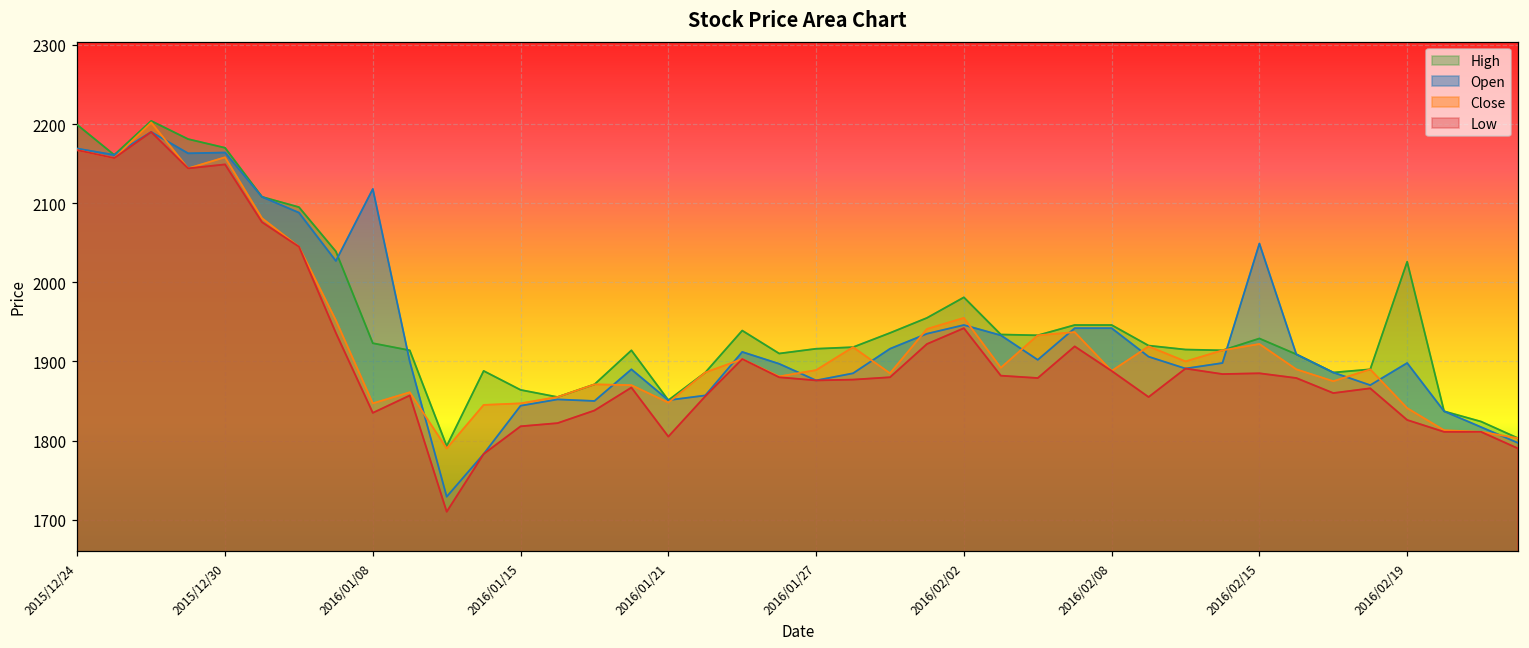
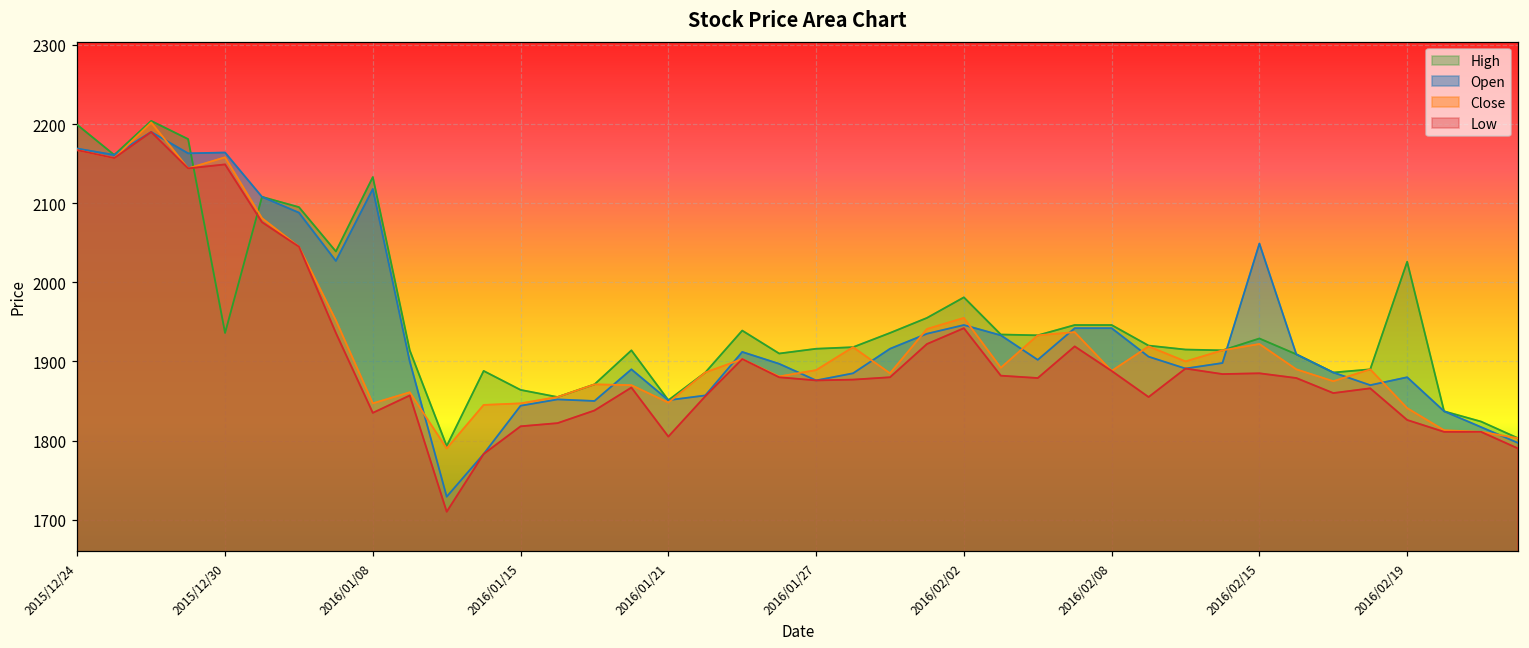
High, 2015/12/30: 2170 -> 1940
High, 2016/01/08: 1920 -> 2130
Open, 2016/02/19: 1900 -> 1880
